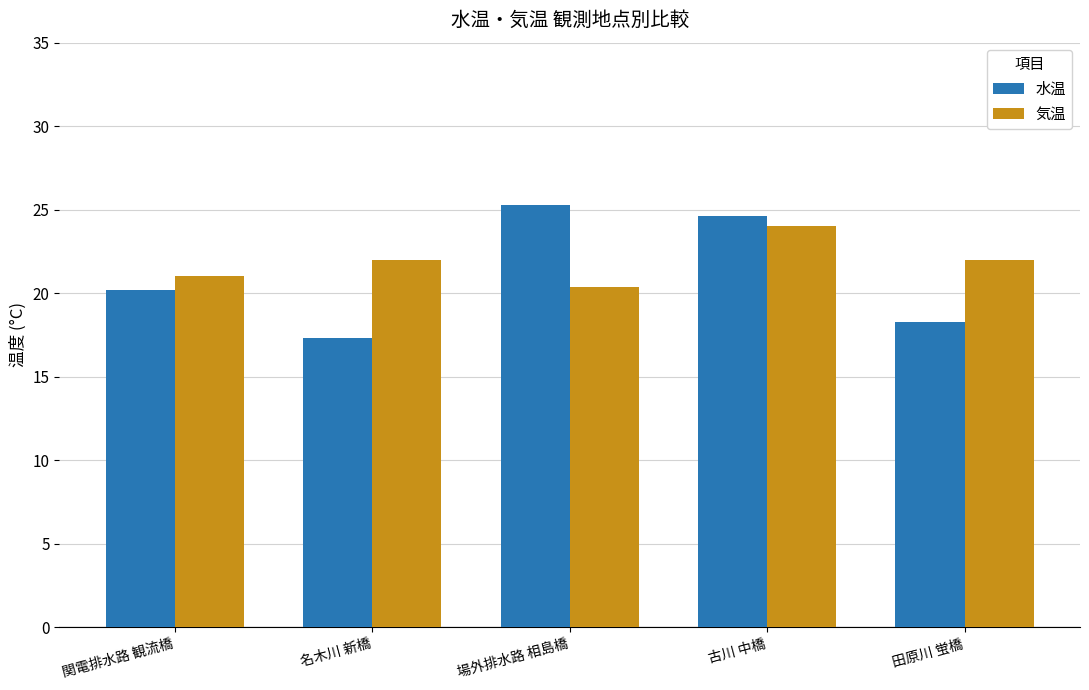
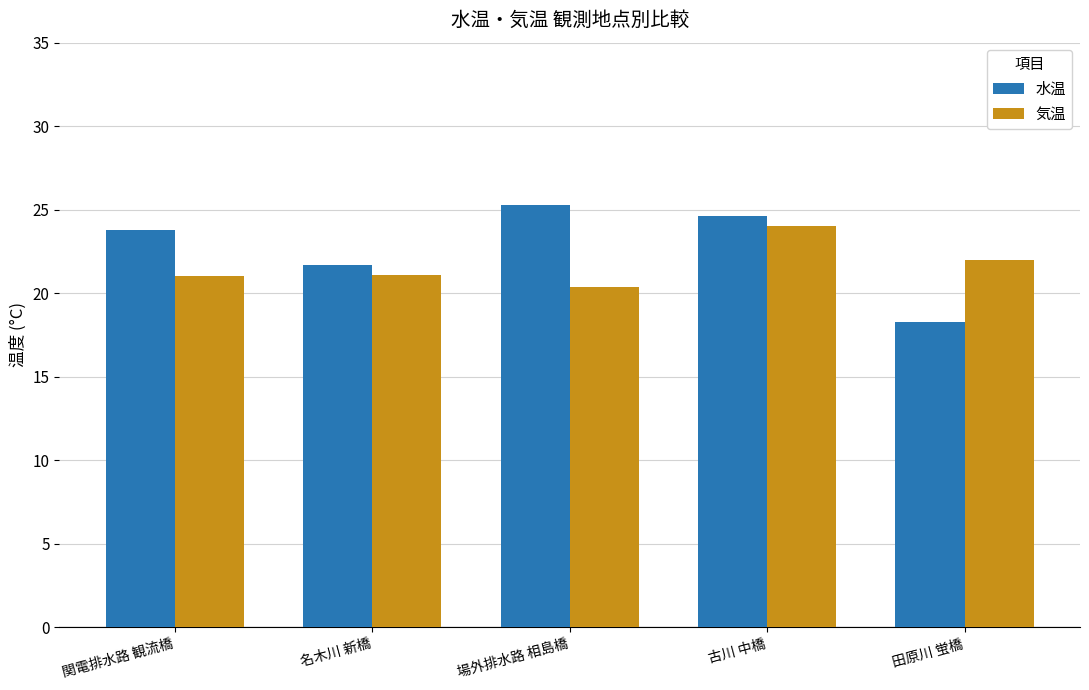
水温, 関電排水路 観流橋: 20.2 -> 23.8
水温, 名木川 新橋: 17.3 -> 21.7
気温, 名木川 新橋: 22.0 -> 21.1
